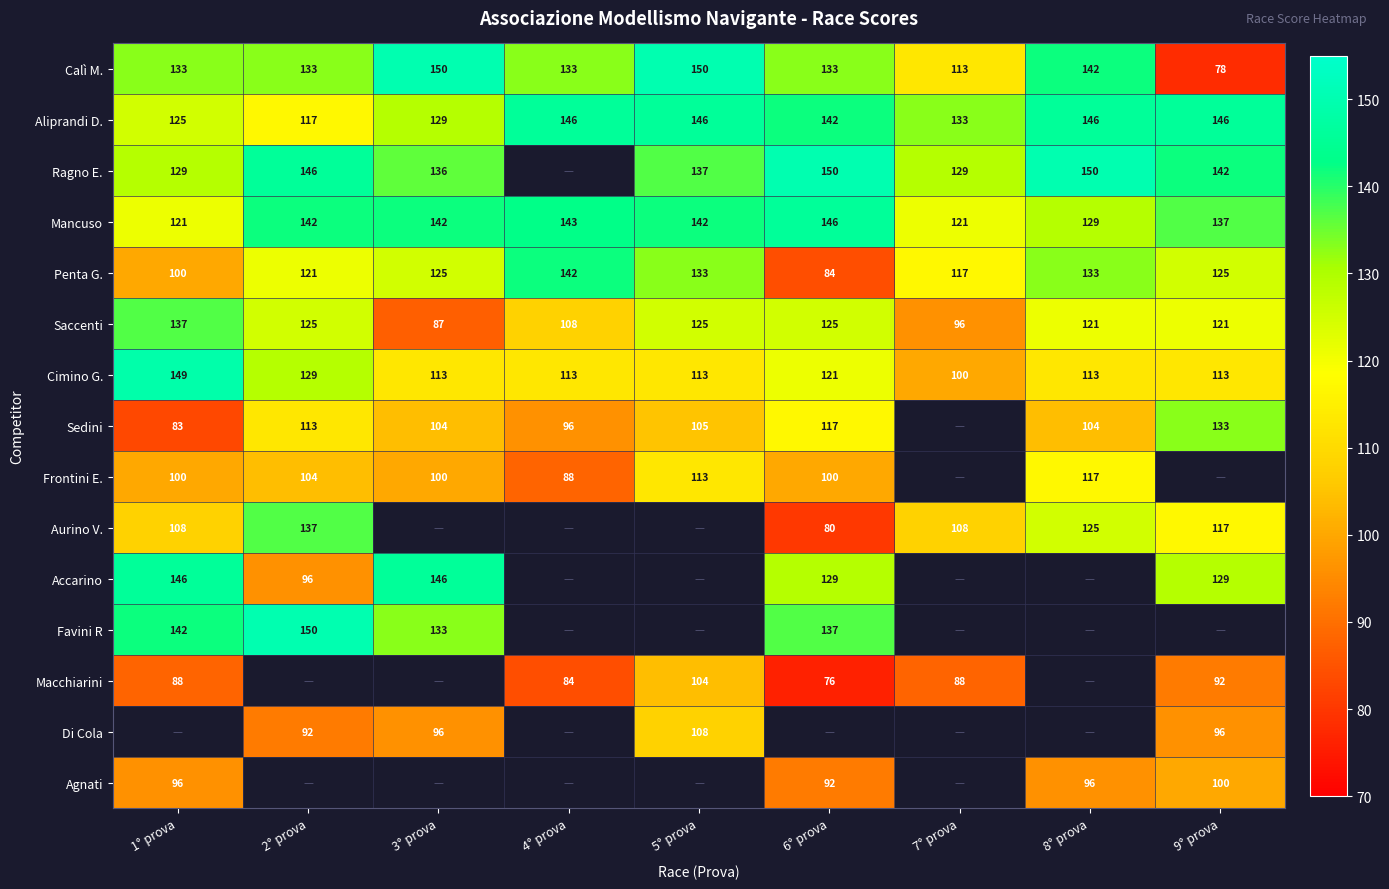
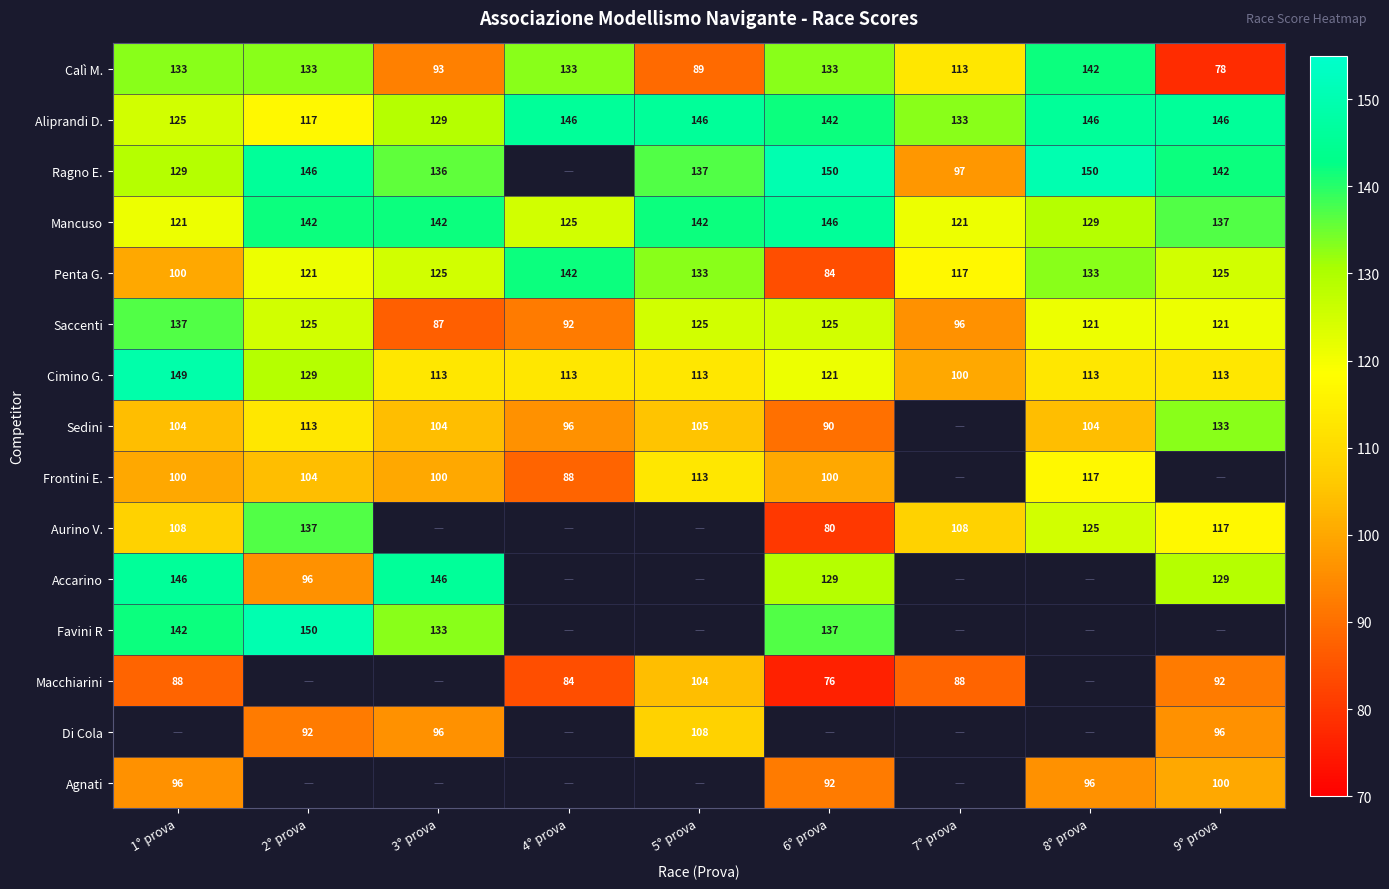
Calì M., 3° prova: 150 -> 93
Calì M., 5° prova: 150 -> 89
Ragno E., 7° prova: 129 -> 97
Mancuso, 4° prova: 143 -> 125
Saccenti, 4° prova: 108 -> 92
Sedini, 1° prova: 83 -> 104
Sedini, 6° prova: 117 -> 90
